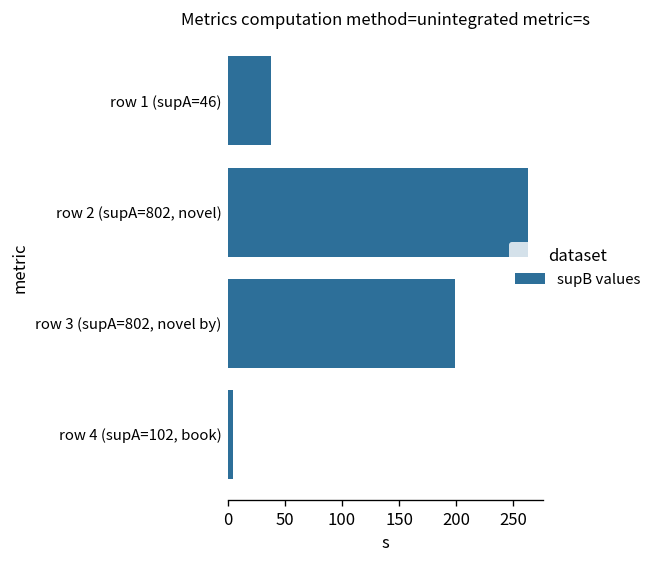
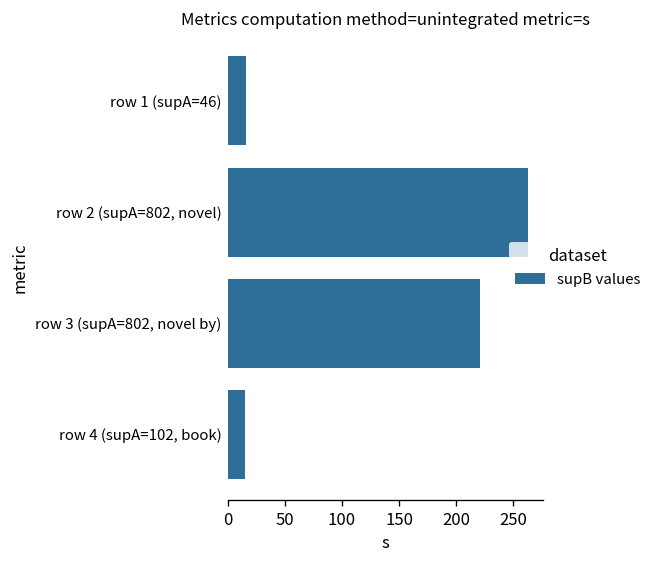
row 1 (supA=46): 40 -> 20
row 3 (supA=802, novel by): 200 -> 220
row 4 (supA=102, book): 10 -> 20
